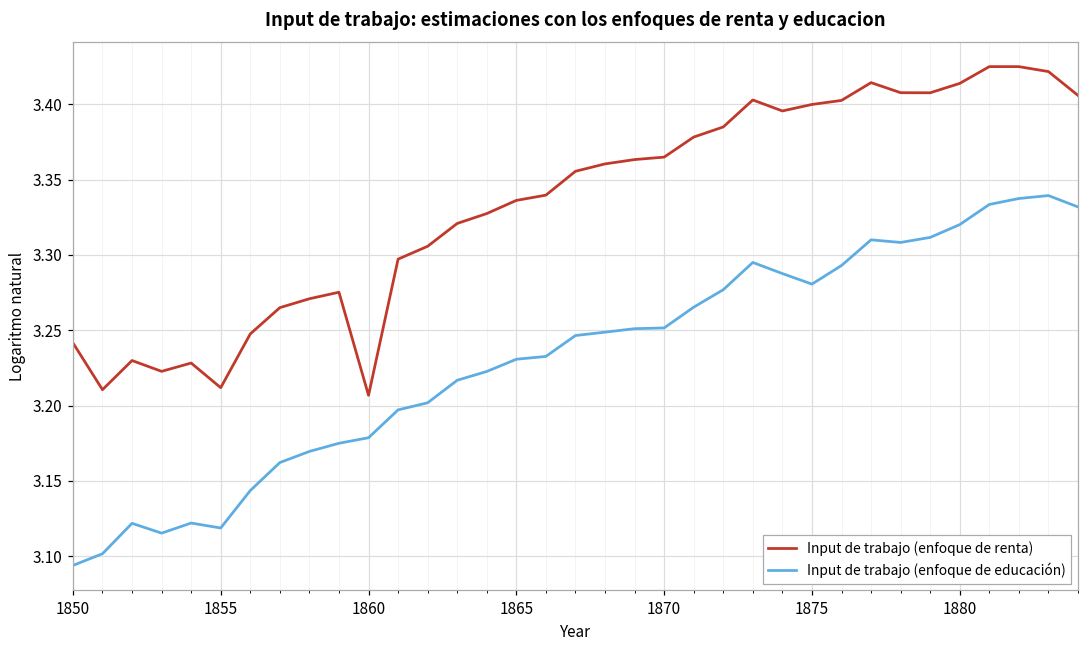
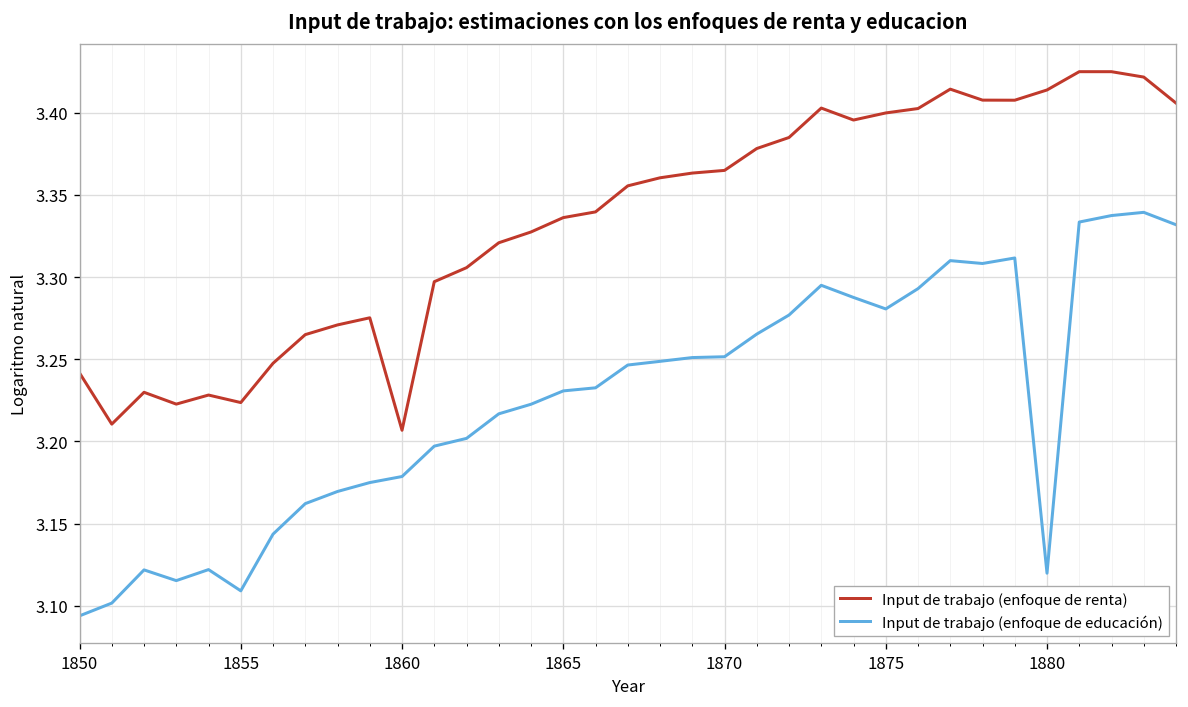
Input de trabajo (enfoque de renta), 1855: 3.212 -> 3.224
Input de trabajo (enfoque de educación), 1855: 3.119 -> 3.109
Input de trabajo (enfoque de educación), 1880: 3.320 -> 3.120
